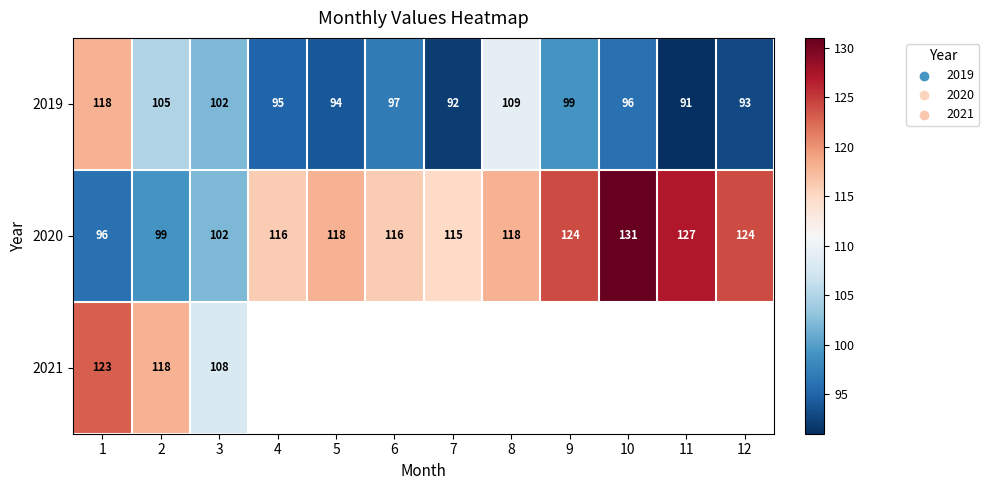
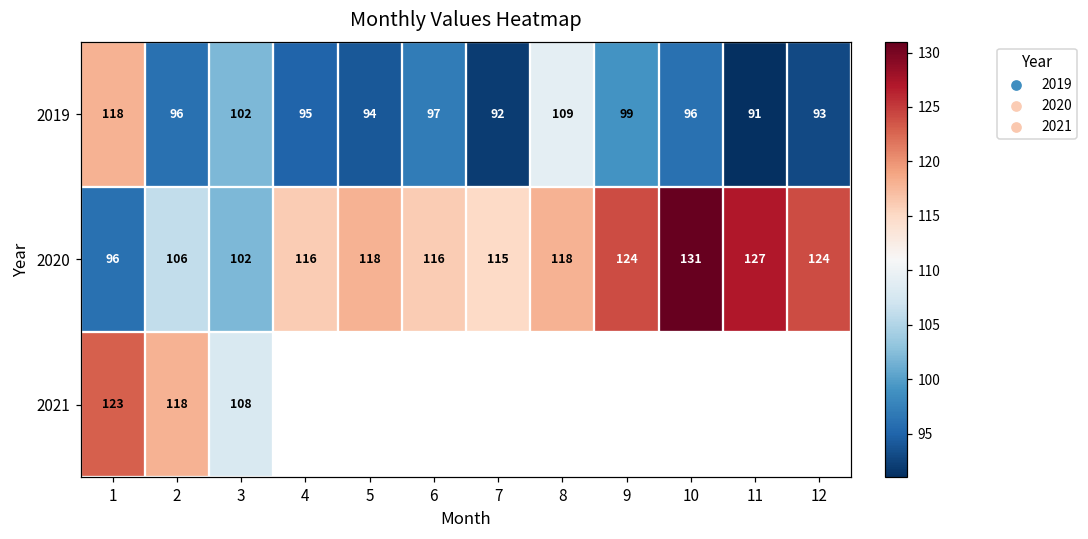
2019, 2: 105 -> 96
2020, 2: 99 -> 106
